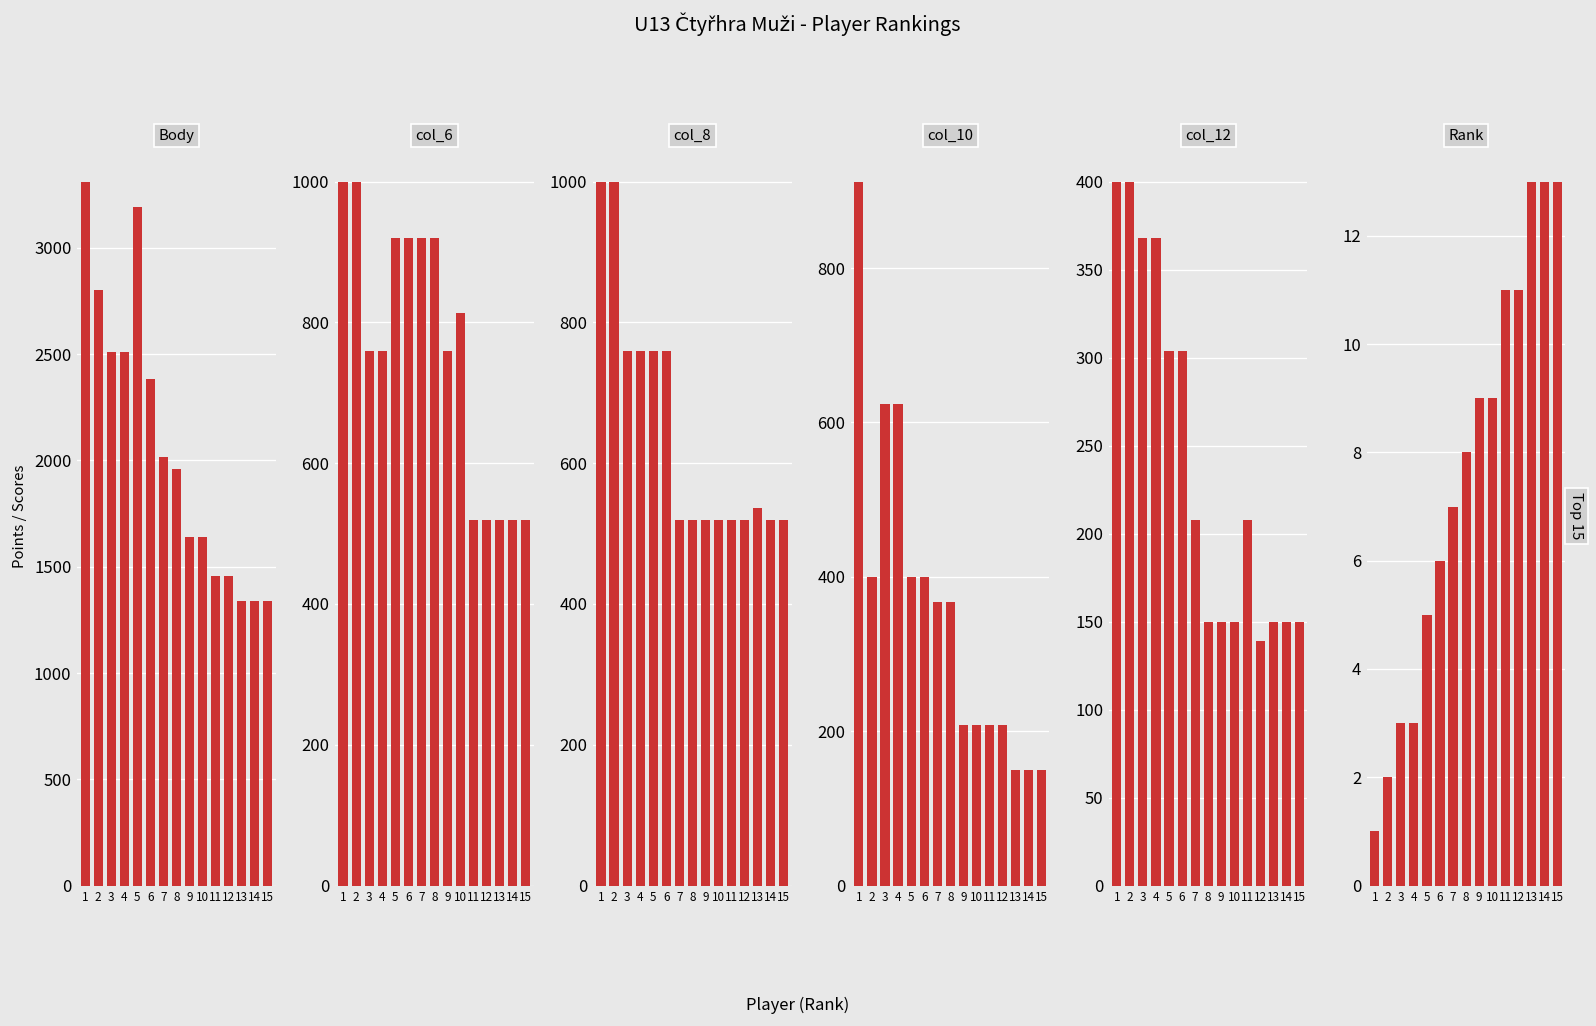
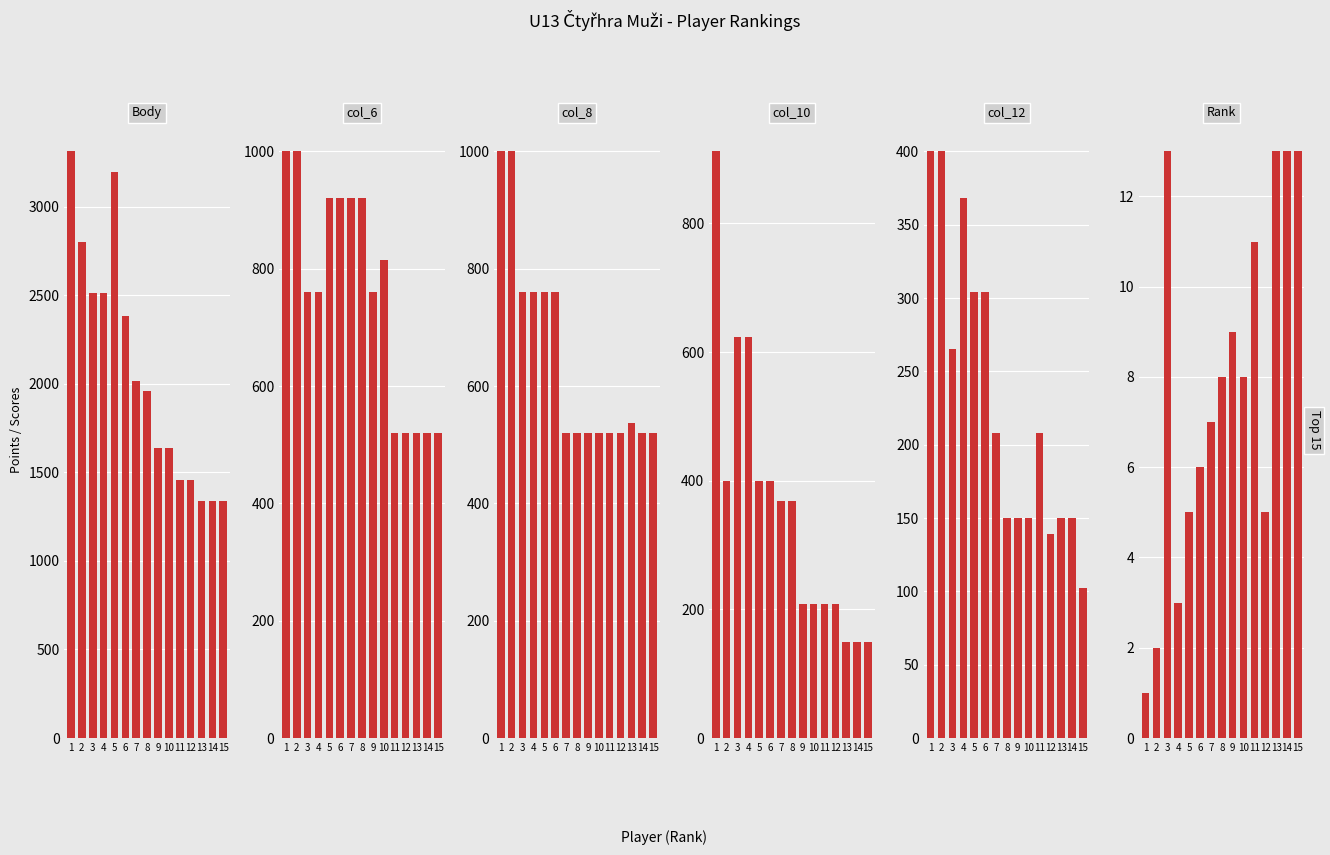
col_12, 3: 368 -> 265
col_12, 15: 150 -> 102
Rank, 3: 3 -> 13
Rank, 10: 9 -> 8
Rank, 12: 11 -> 5
